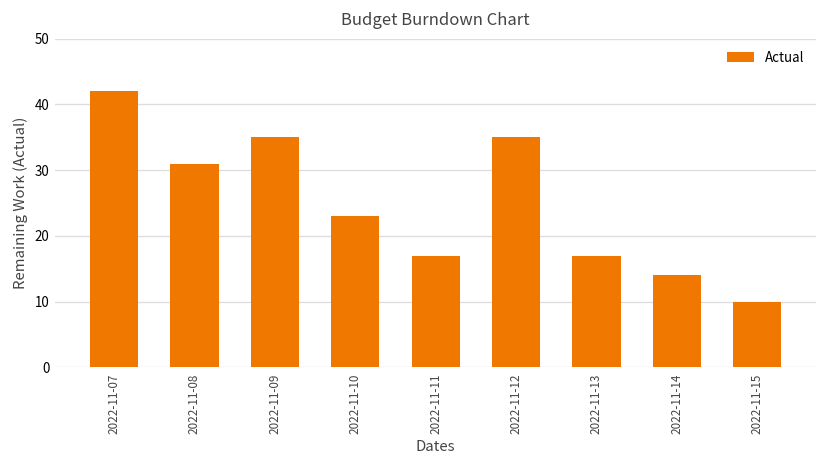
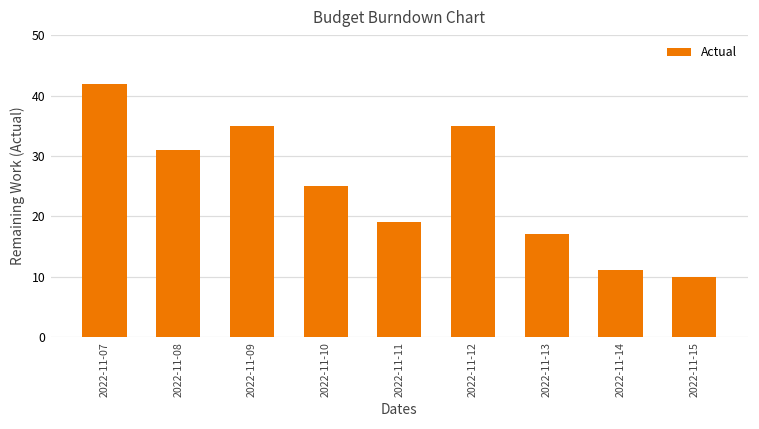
2022-11-10: 23 -> 25
2022-11-11: 17 -> 19
2022-11-14: 14 -> 11
